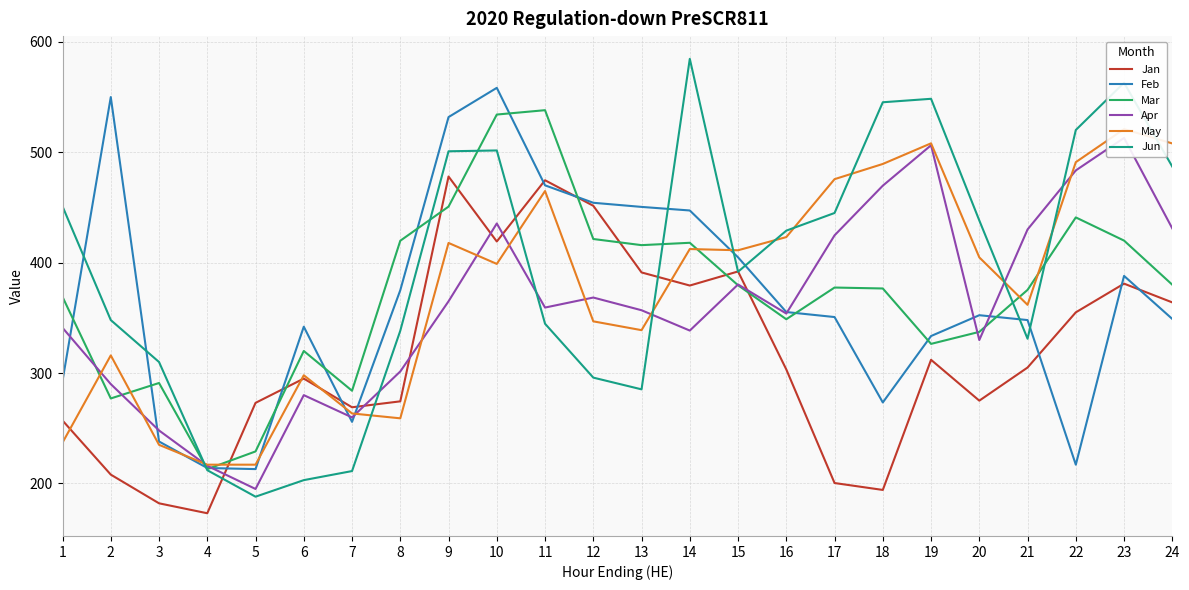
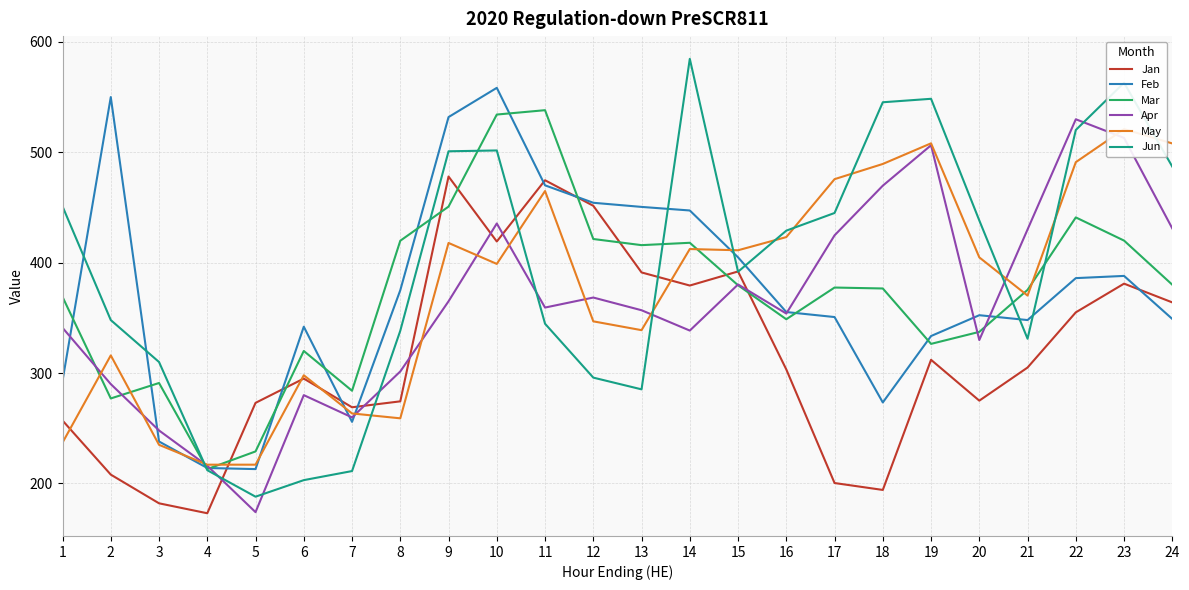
Apr, 5: 195 -> 174
May, 21: 362 -> 370
Feb, 22: 217 -> 386
Apr, 22: 484 -> 530
